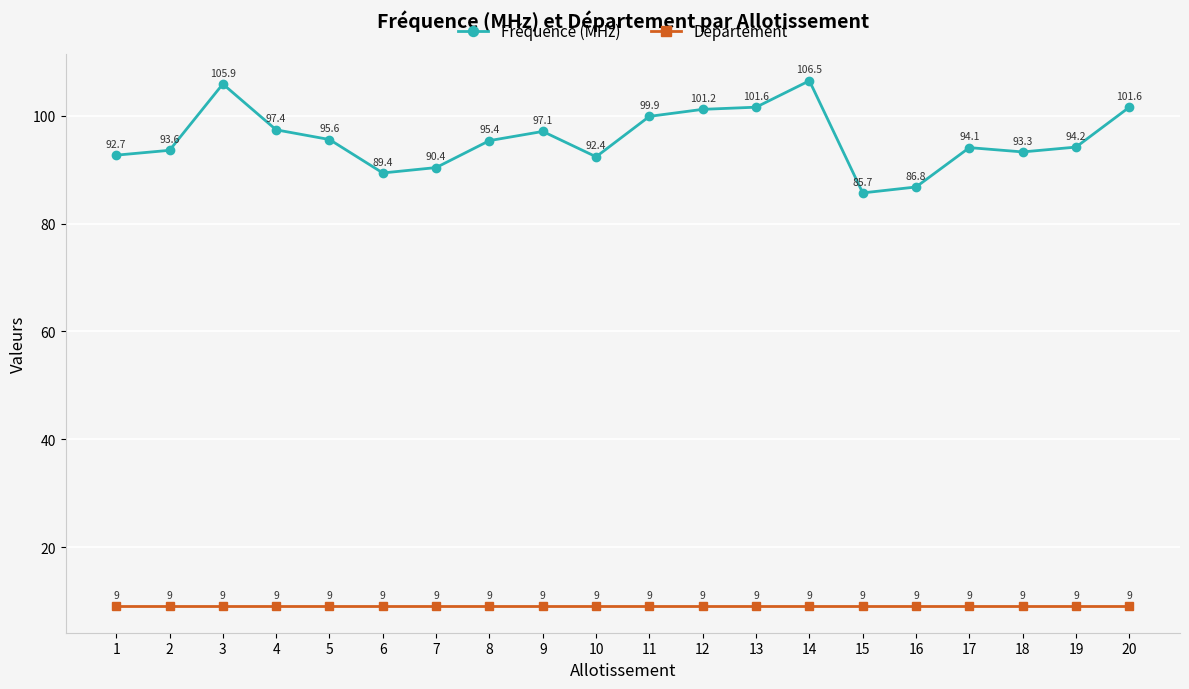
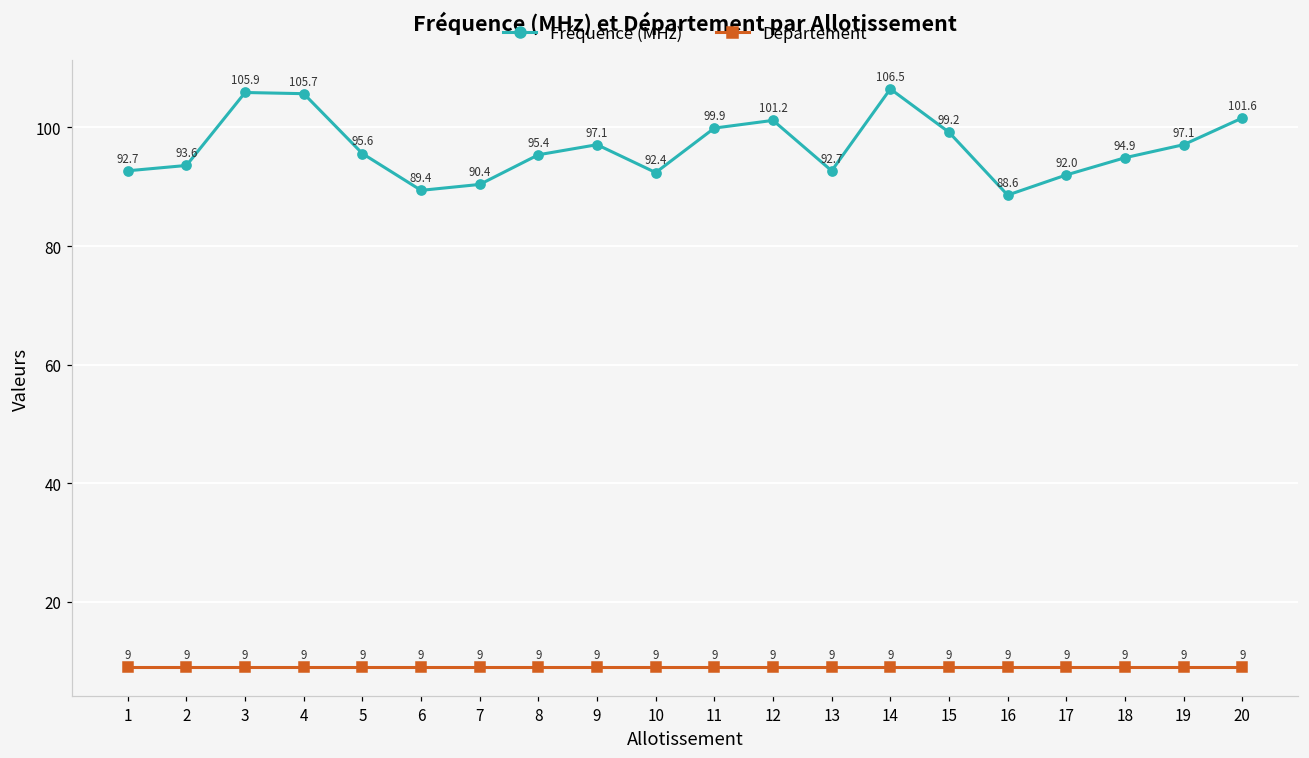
Fréquence (MHz), 4: 97.4 -> 105.7
Fréquence (MHz), 13: 101.6 -> 92.7
Fréquence (MHz), 15: 85.7 -> 99.2
Fréquence (MHz), 16: 86.8 -> 88.6
Fréquence (MHz), 17: 94.1 -> 92.0
Fréquence (MHz), 18: 93.3 -> 94.9
Fréquence (MHz), 19: 94.2 -> 97.1
